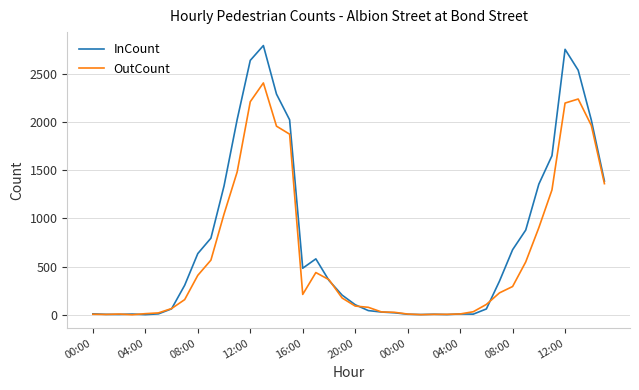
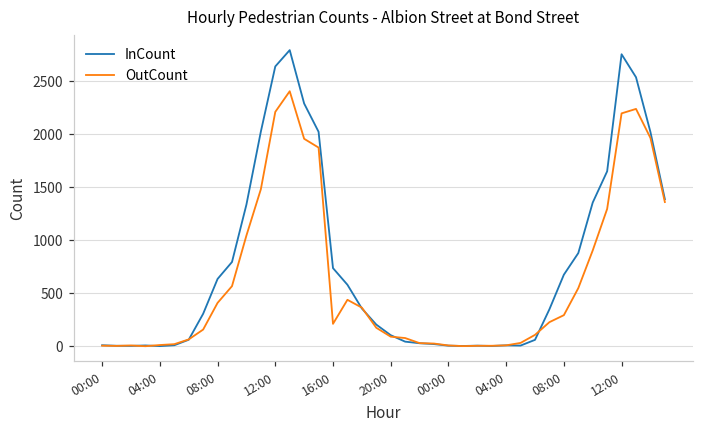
InCount, 16:00: 500 -> 700
